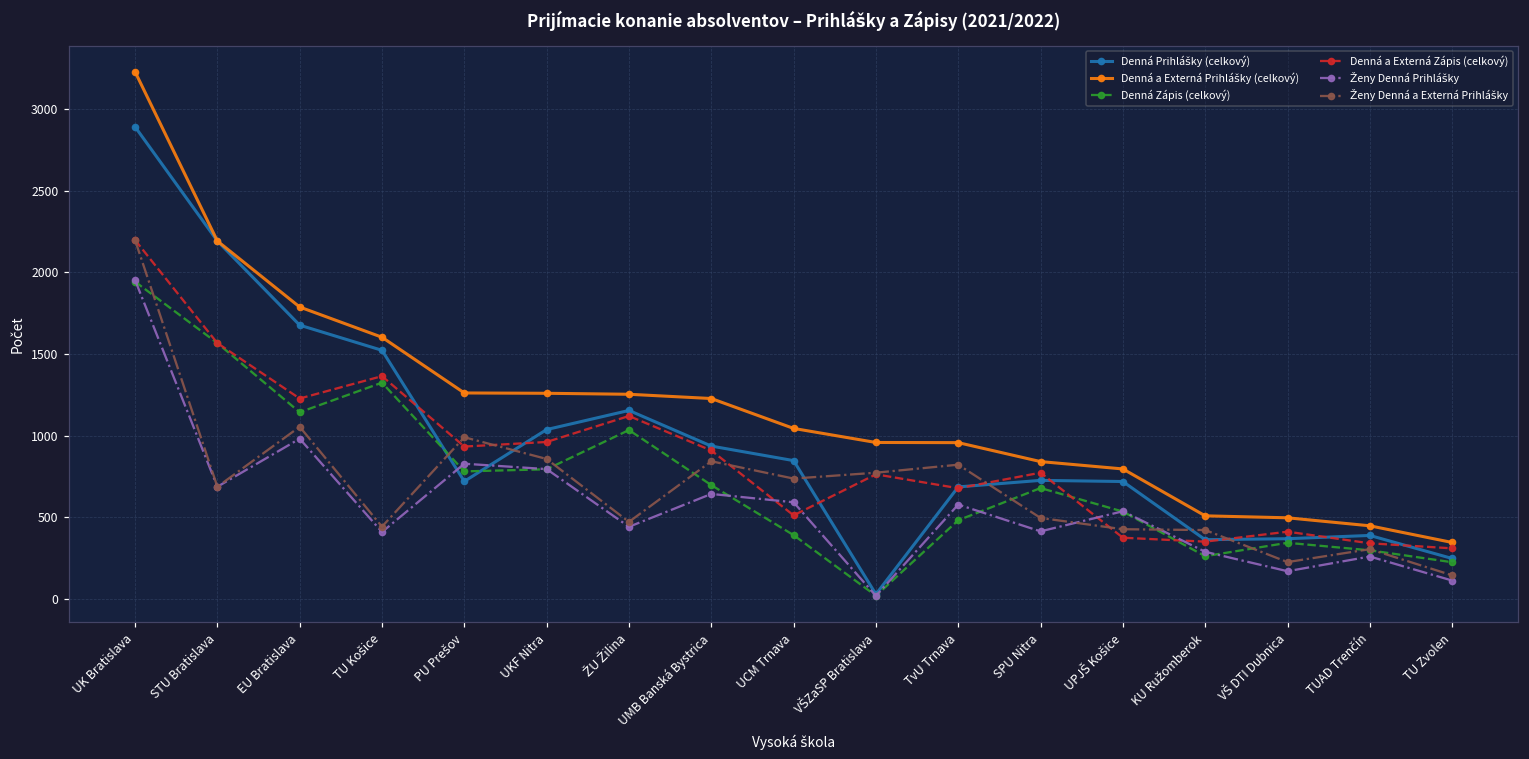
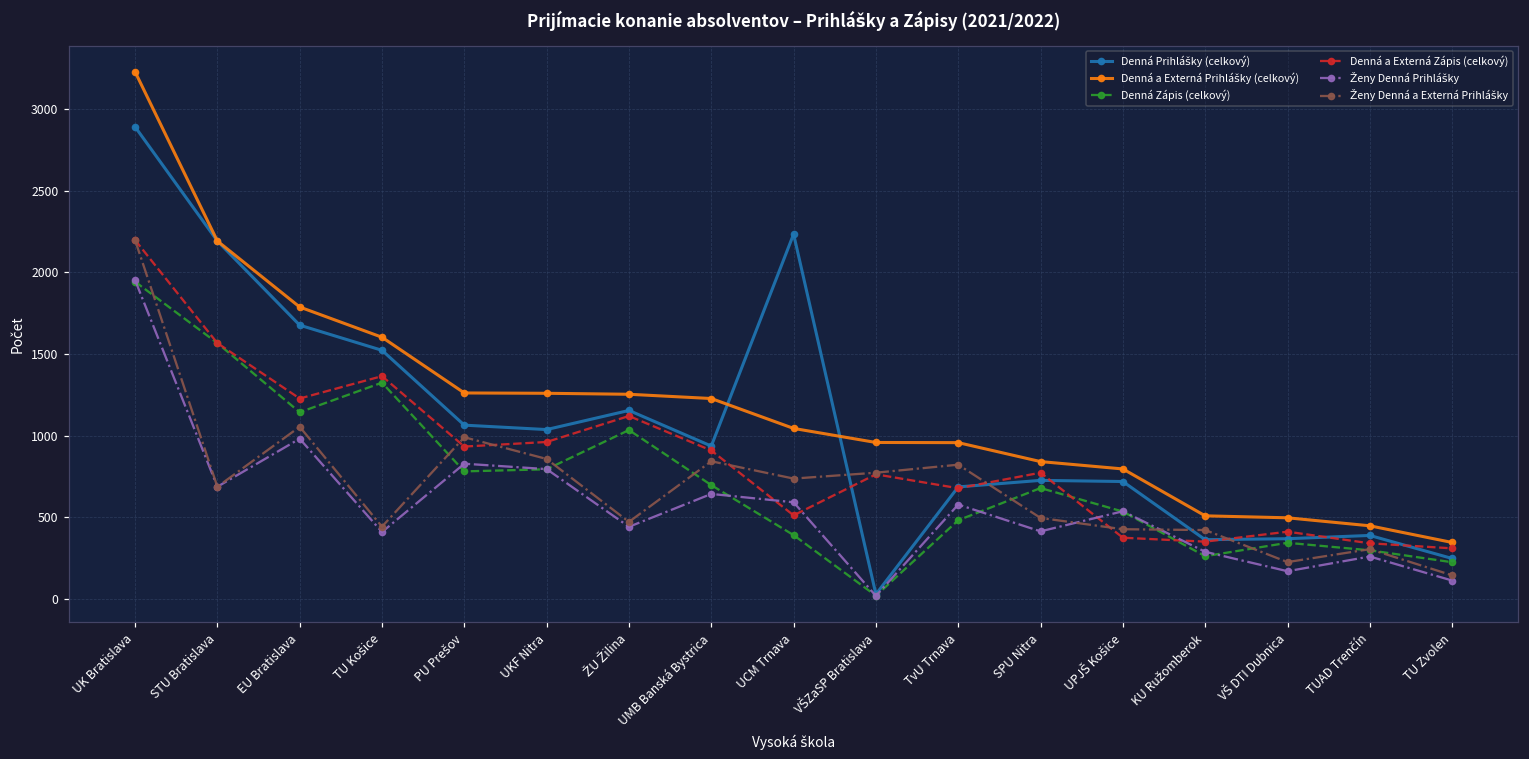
Denná Prihlášky (celkový), PU Prešov: 720 -> 1070
Denná Prihlášky (celkový), UCM Trnava: 850 -> 2230
